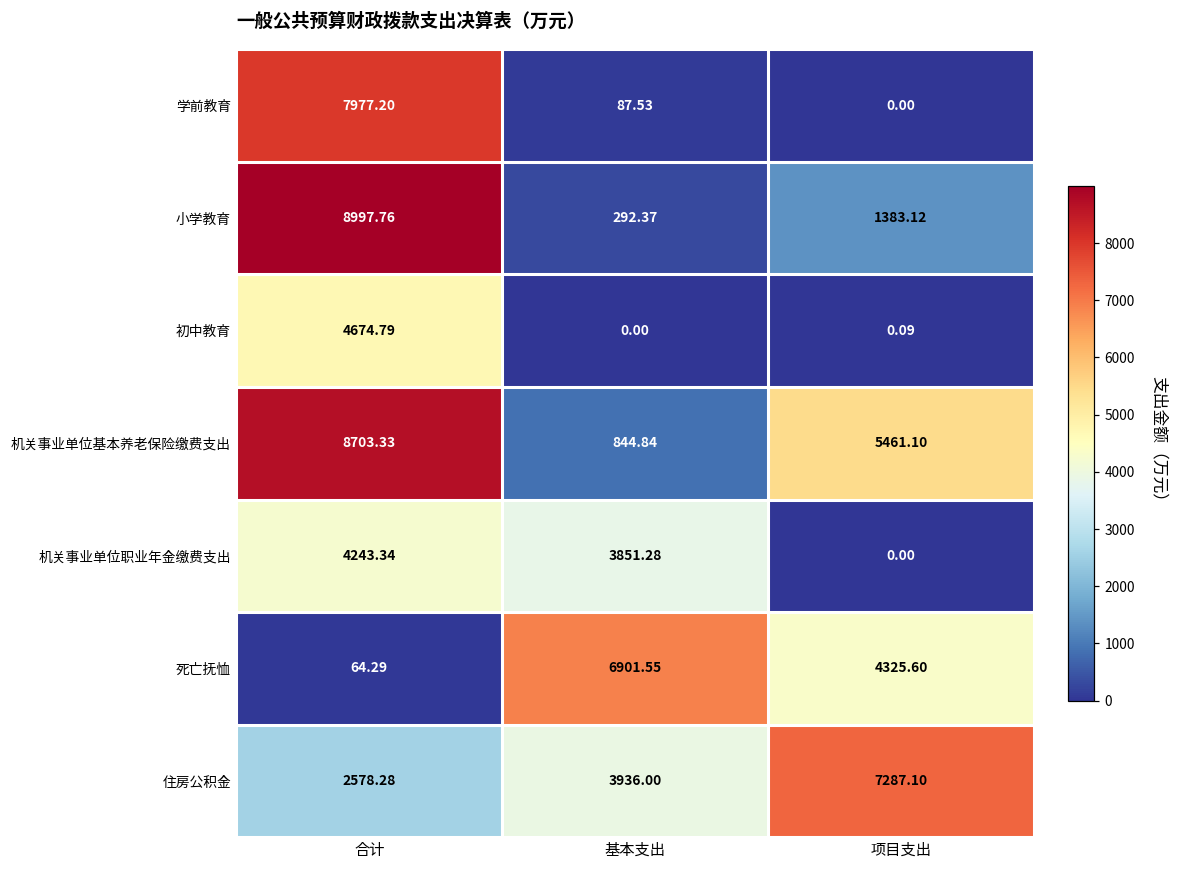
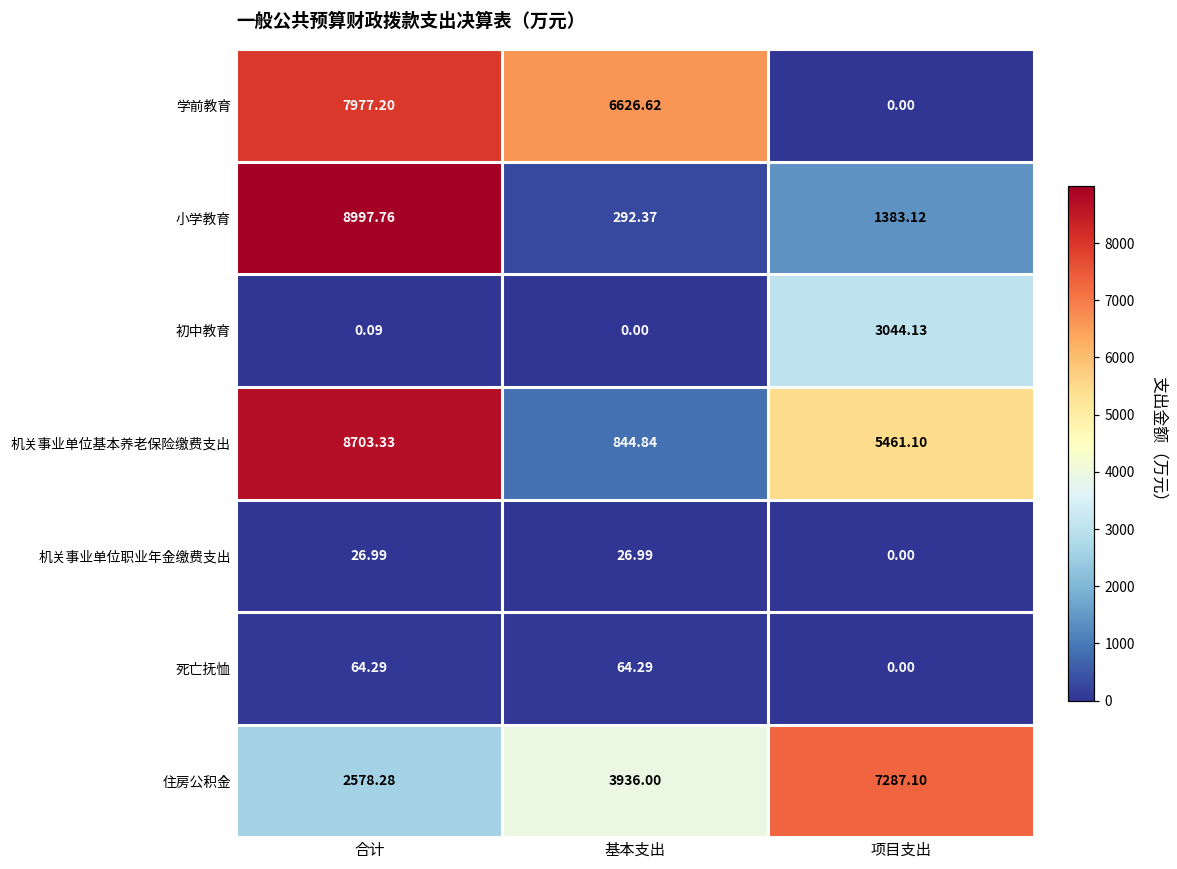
学前教育, 基本支出: 87.53 -> 6626.62
初中教育, 合计: 4674.79 -> 0.09
初中教育, 项目支出: 0.09 -> 3044.13
机关事业单位职业年金缴费支出, 合计: 4243.34 -> 26.99
机关事业单位职业年金缴费支出, 基本支出: 3851.28 -> 26.99
死亡抚恤, 基本支出: 6901.55 -> 64.29
死亡抚恤, 项目支出: 4325.60 -> 0.00
